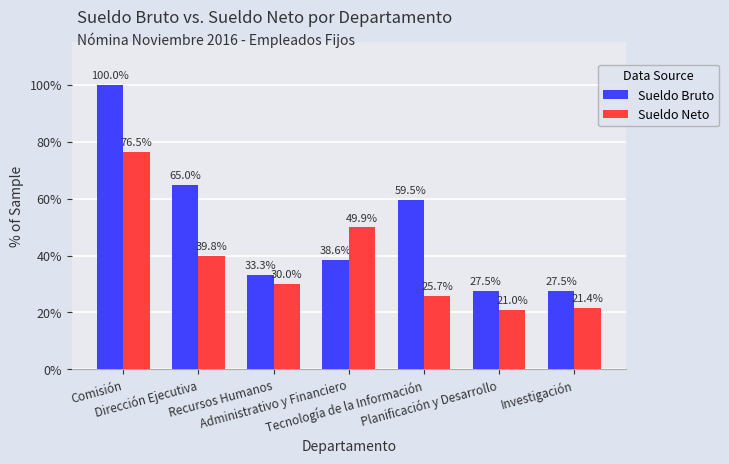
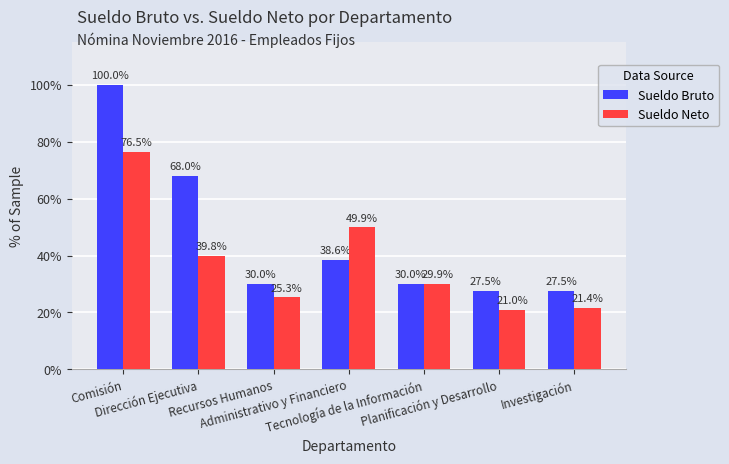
Sueldo Bruto, Dirección Ejecutiva: 65.0% -> 68.0%
Sueldo Bruto, Recursos Humanos: 33.3% -> 30.0%
Sueldo Neto, Recursos Humanos: 30.0% -> 25.3%
Sueldo Bruto, Tecnología de la Información: 59.5% -> 30.0%
Sueldo Neto, Tecnología de la Información: 25.7% -> 29.9%
